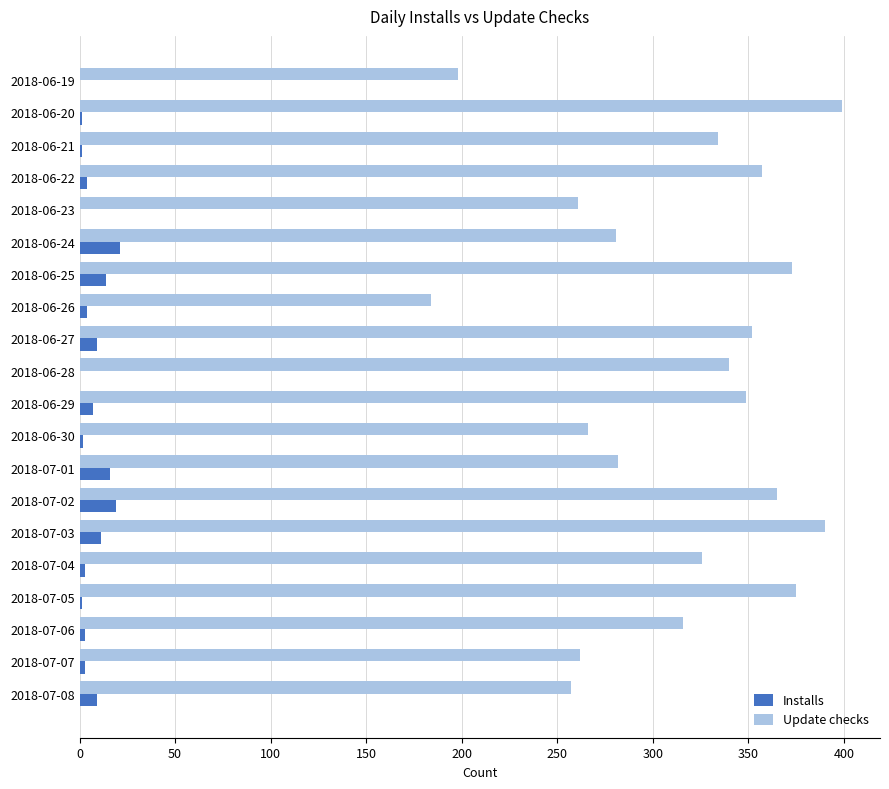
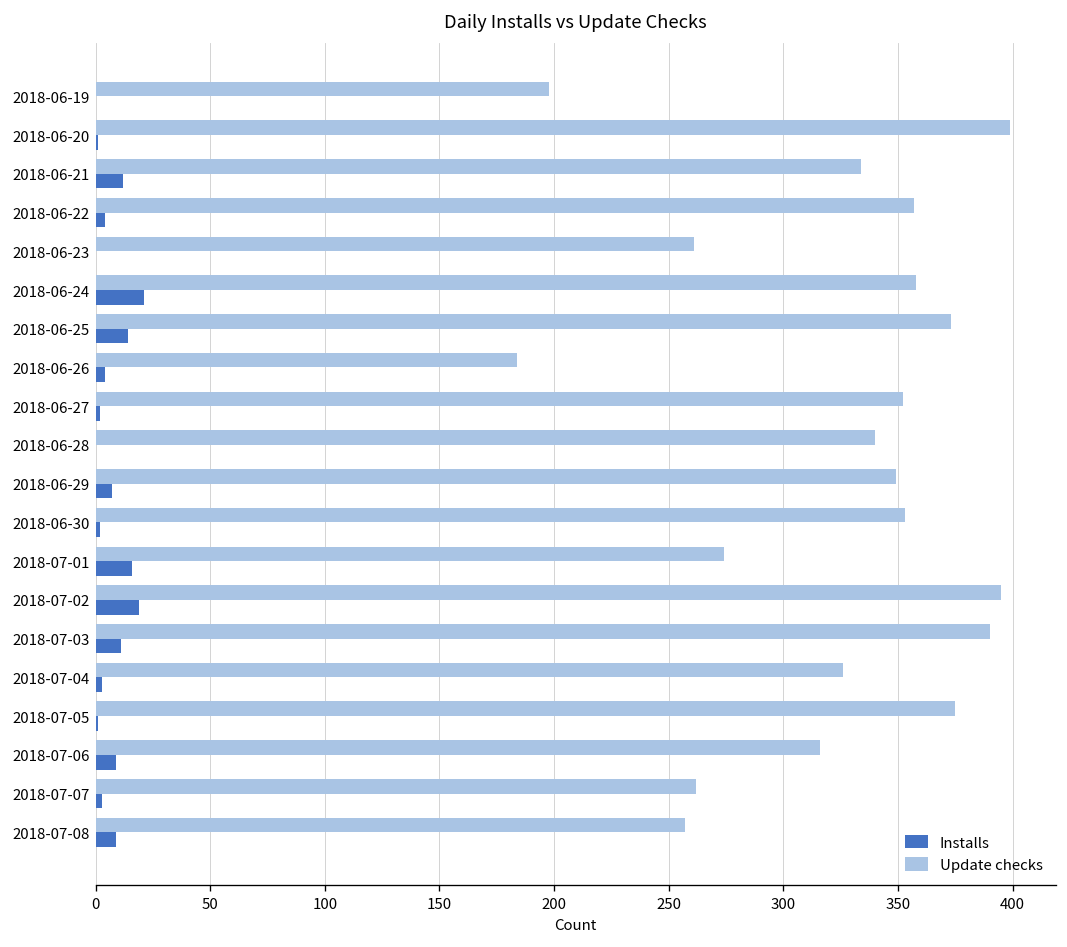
Installs, 2018-06-21: 1 -> 12
Update checks, 2018-06-24: 281 -> 358
Installs, 2018-06-27: 9 -> 2
Update checks, 2018-06-30: 266 -> 353
Update checks, 2018-07-01: 282 -> 274
Update checks, 2018-07-02: 365 -> 395
Installs, 2018-07-06: 3 -> 9
